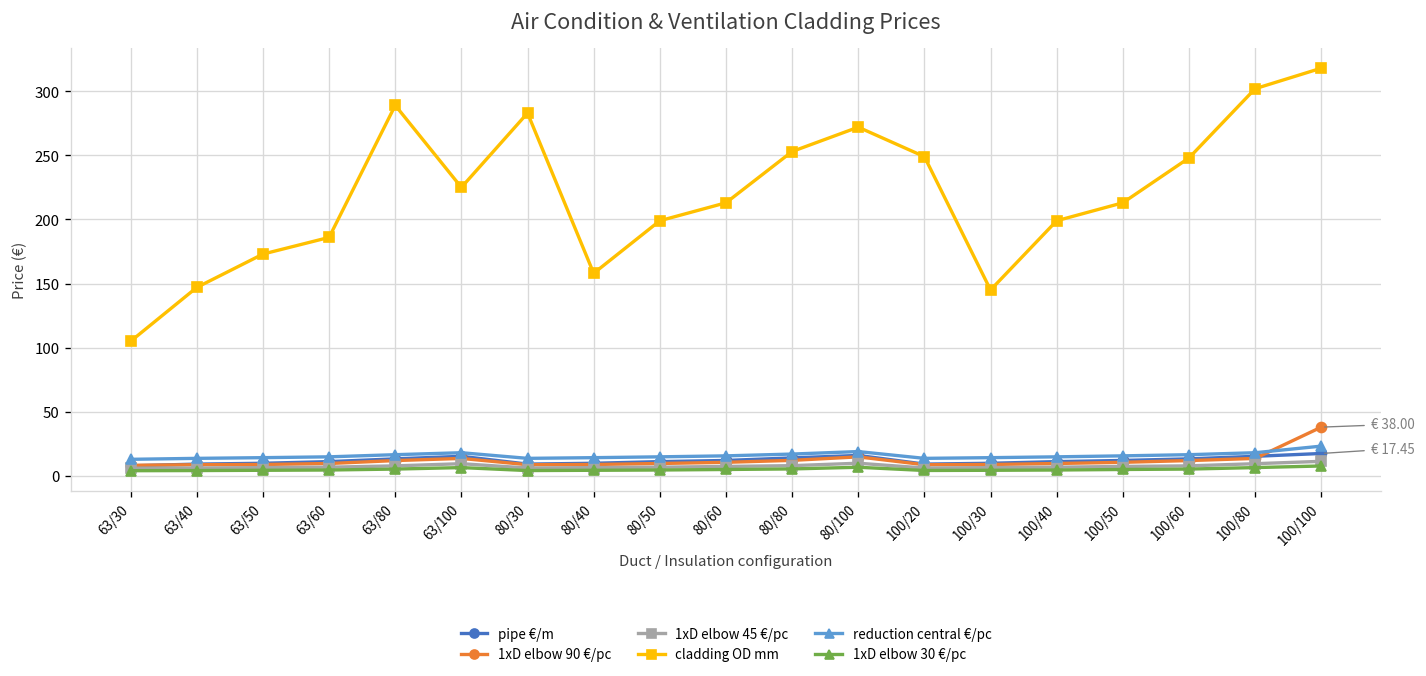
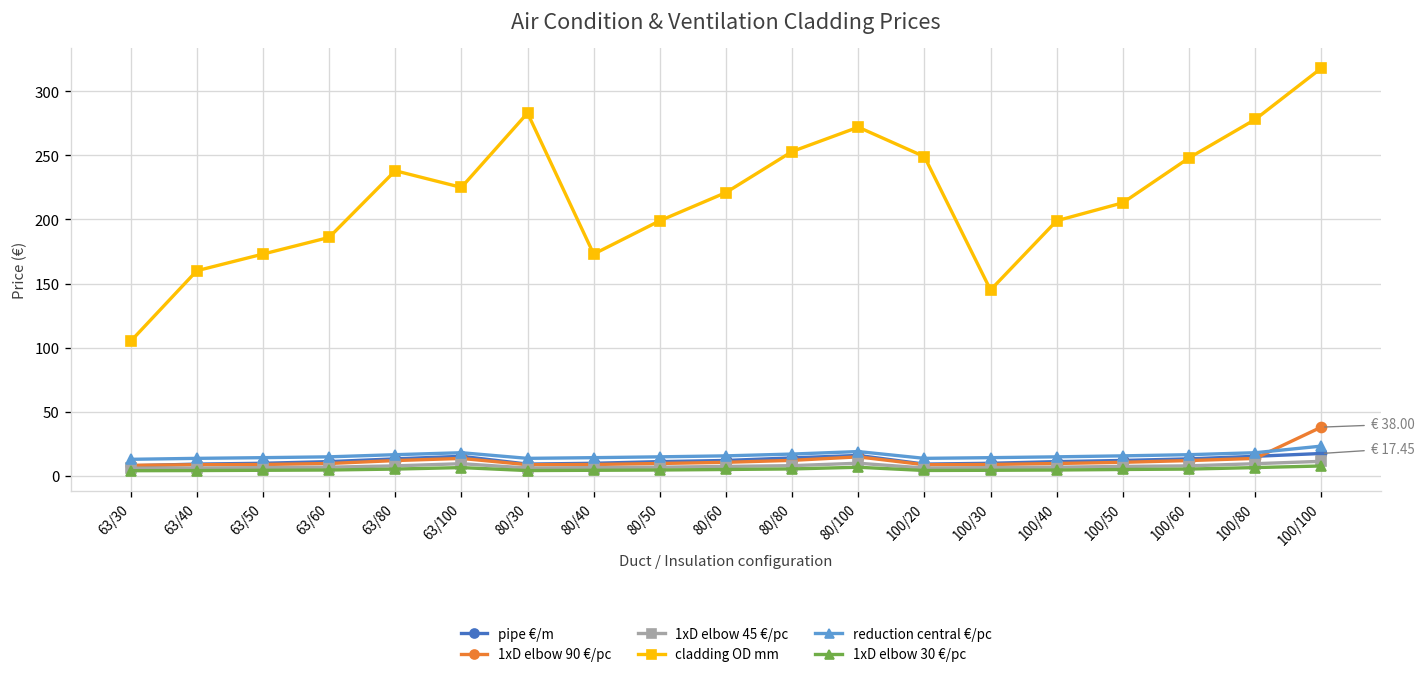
cladding OD mm, 63/40: 147 -> 160
cladding OD mm, 63/80: 289 -> 238
cladding OD mm, 80/40: 158 -> 173
cladding OD mm, 80/60: 213 -> 221
cladding OD mm, 100/80: 302 -> 278
